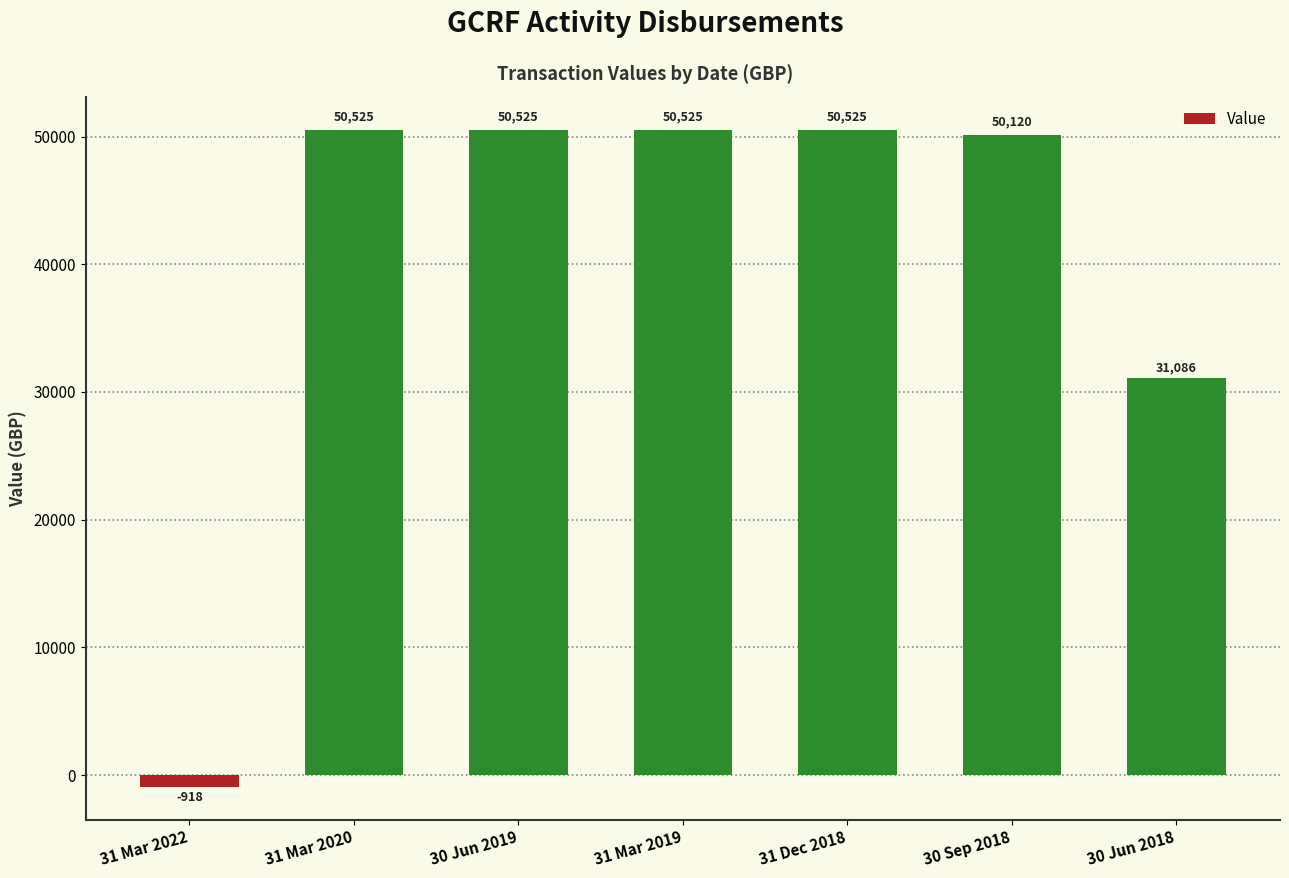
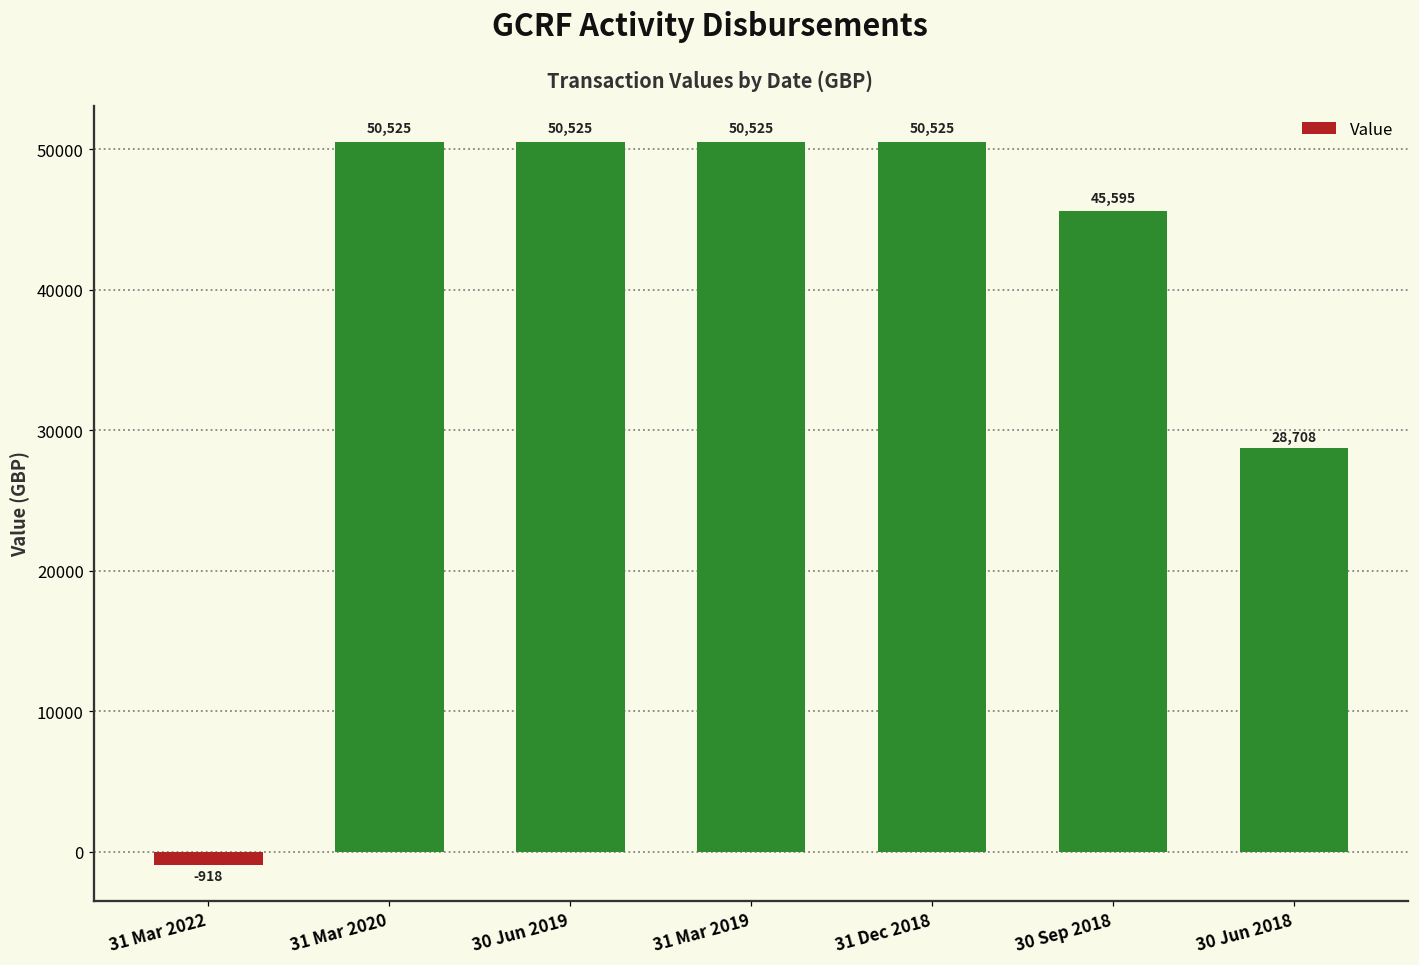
30 Sep 2018: 50,120 -> 45,595
30 Jun 2018: 31,086 -> 28,708
